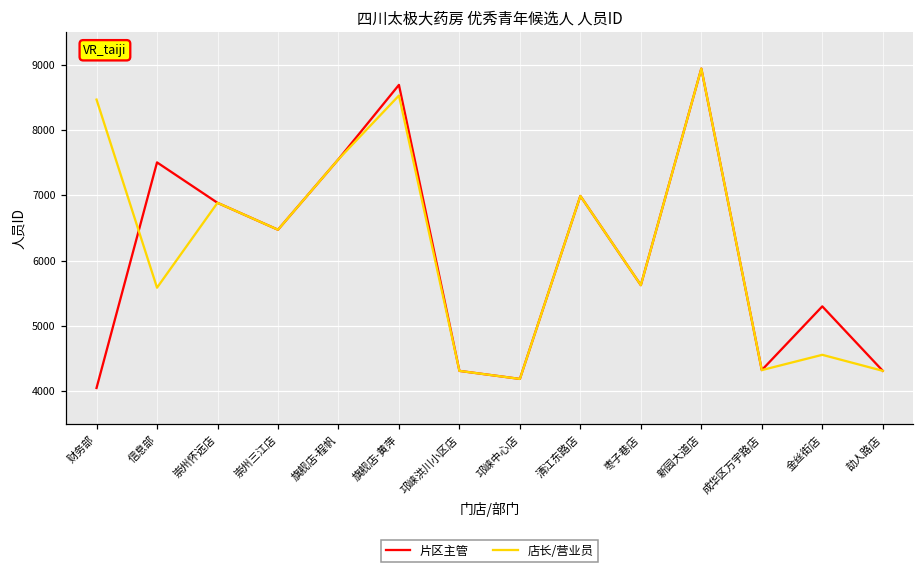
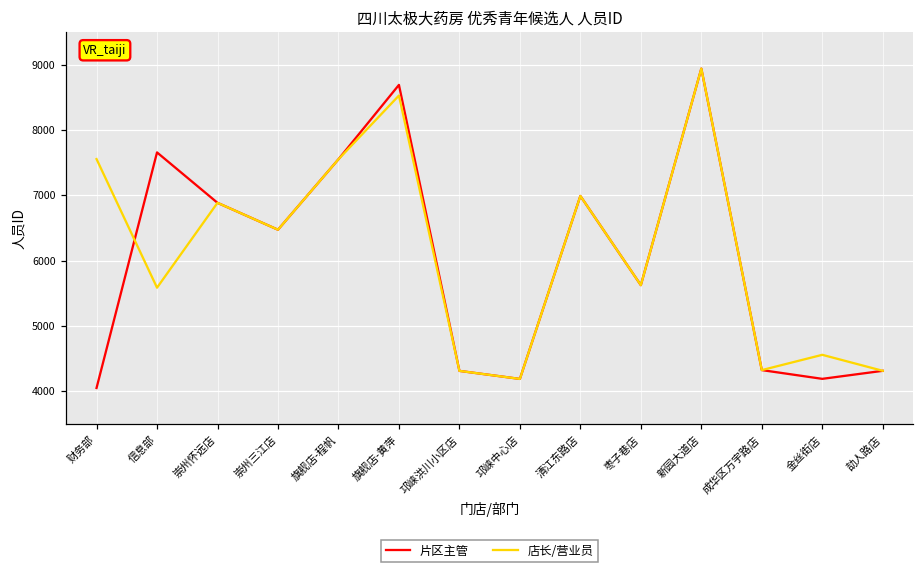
店长/营业员, 财务部: 8500 -> 7600
片区主管, 信息部: 7500 -> 7700
片区主管, 金丝街店: 5300 -> 4200
